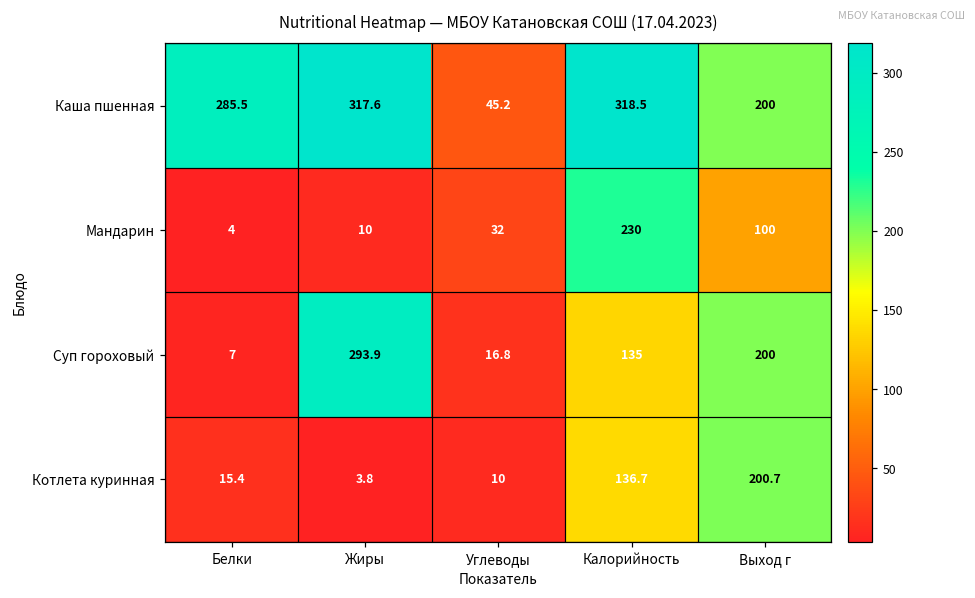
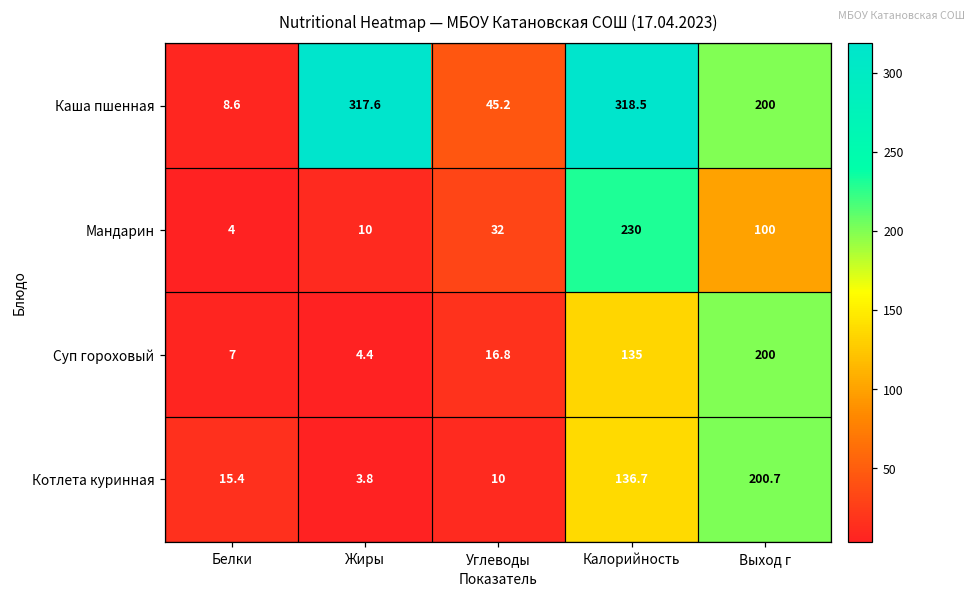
Каша пшенная, Белки: 285.5 -> 8.6
Суп гороховый, Жиры: 293.9 -> 4.4
